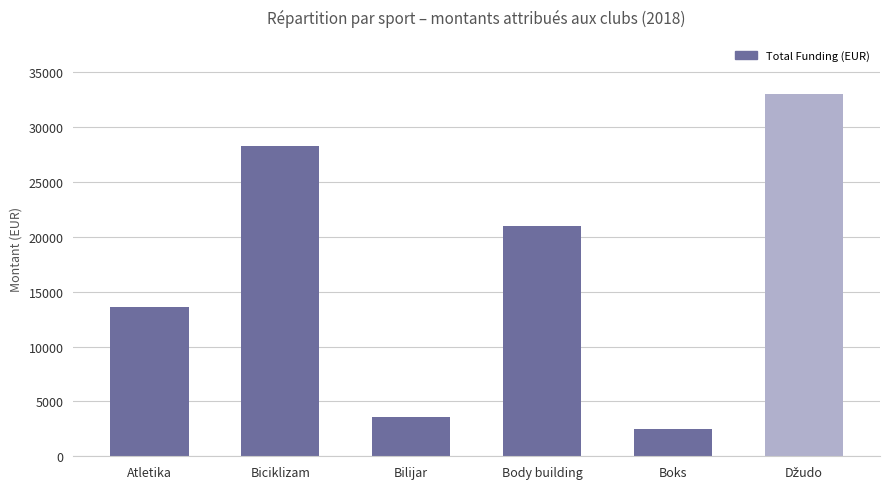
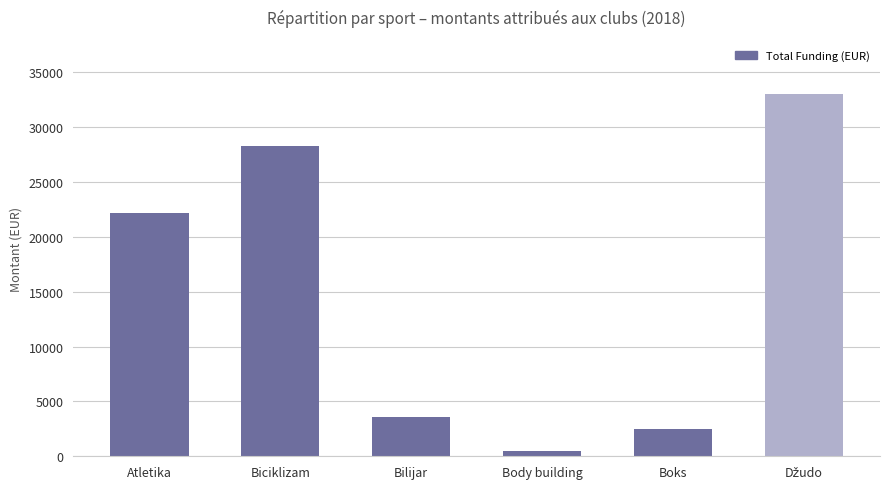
Atletika: 13600 -> 22200
Body building: 21000 -> 500
